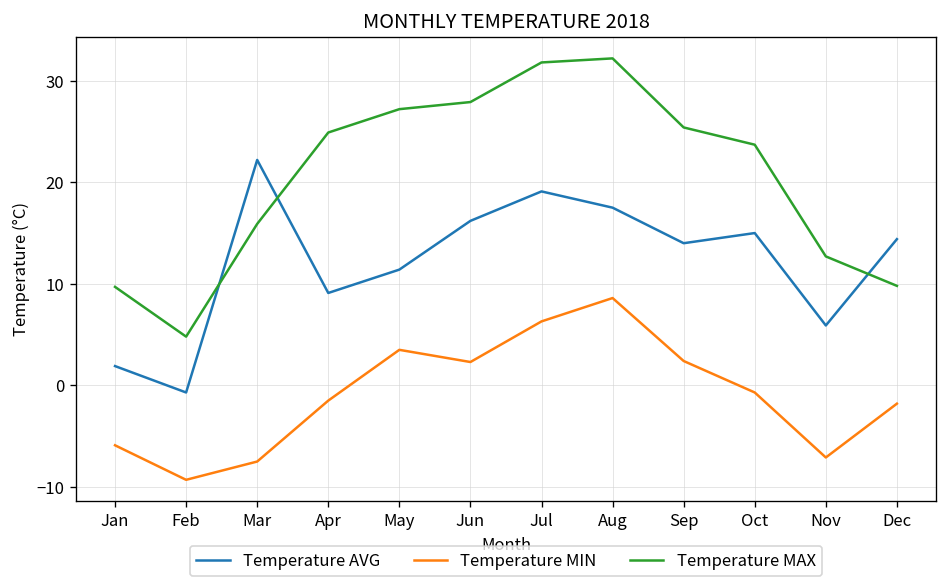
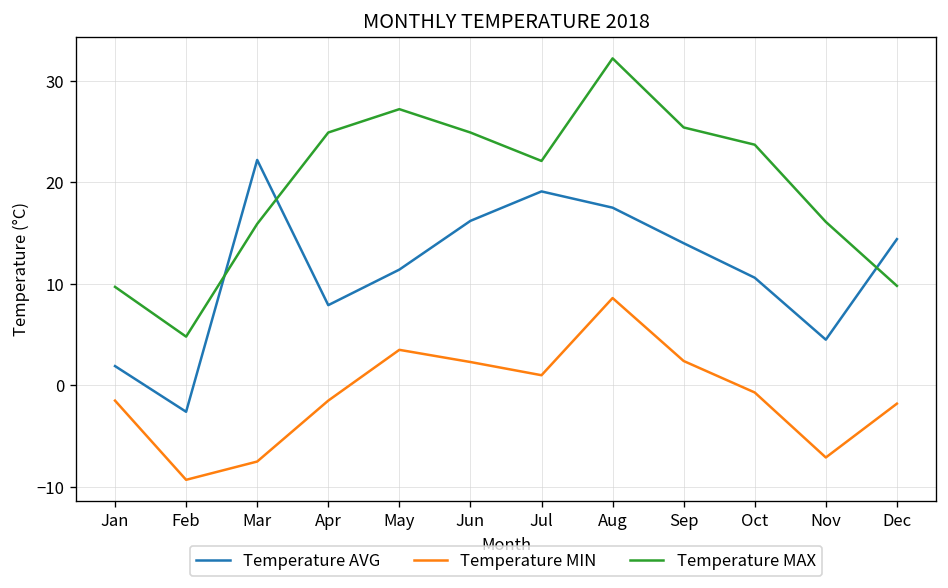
Temperature MIN, Jan: -6 -> -2
Temperature AVG, Feb: -1 -> -3
Temperature AVG, Apr: 9 -> 8
Temperature MAX, Jun: 28 -> 25
Temperature MIN, Jul: 6 -> 1
Temperature MAX, Jul: 32 -> 22
Temperature AVG, Oct: 15 -> 11
Temperature AVG, Nov: 6 -> 5
Temperature MAX, Nov: 13 -> 16
